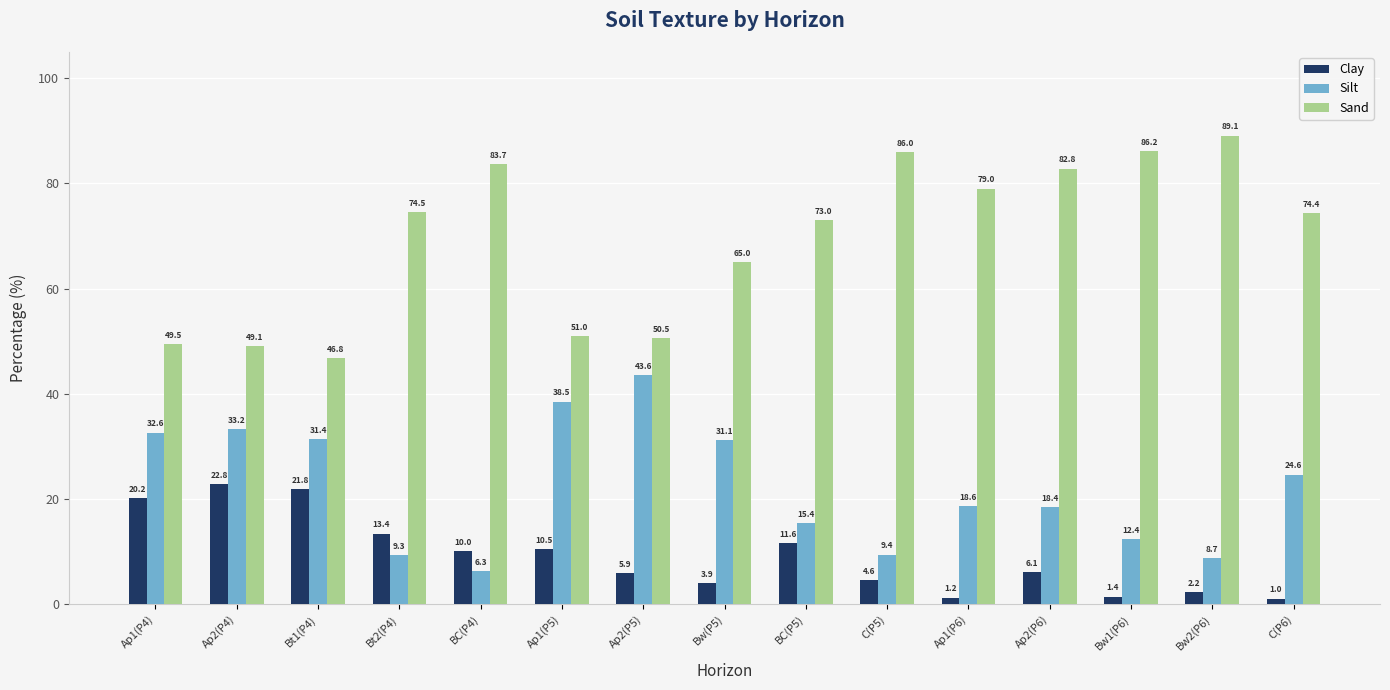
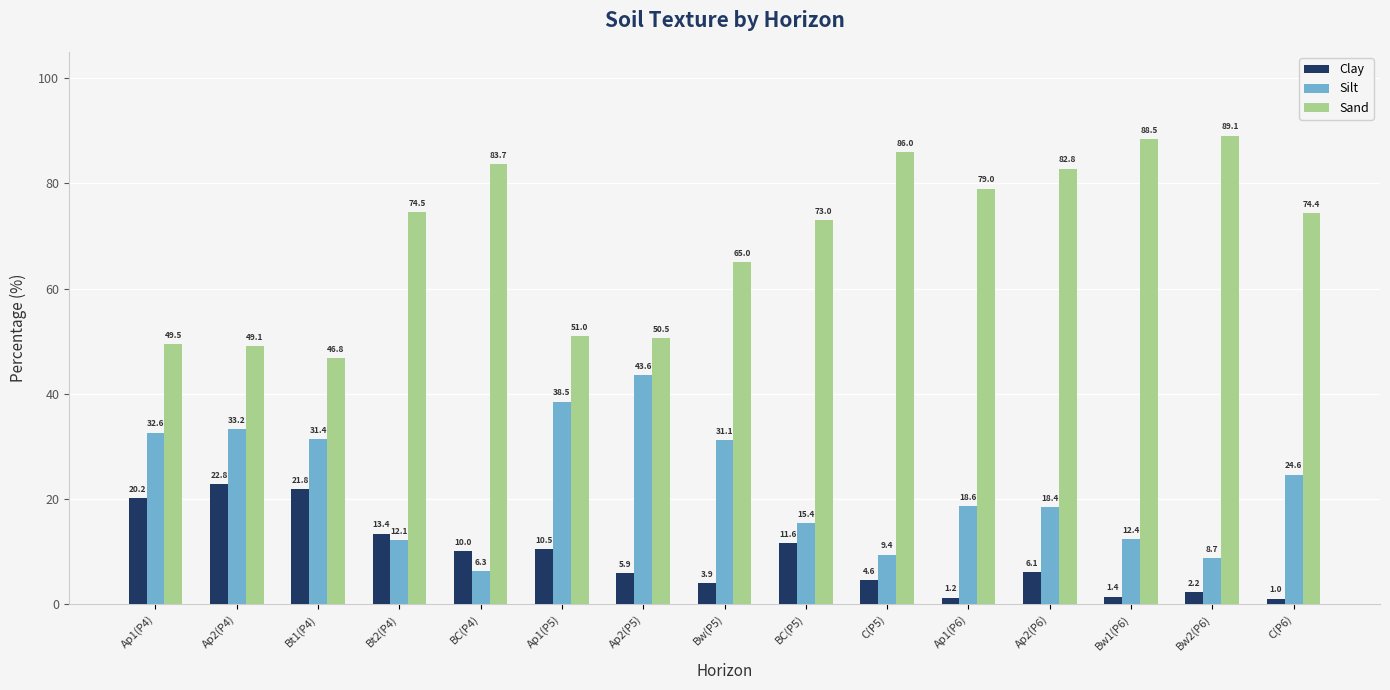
Silt, Bt2(P4): 9.3 -> 12.1
Sand, Bw1(P6): 86.2 -> 88.5
